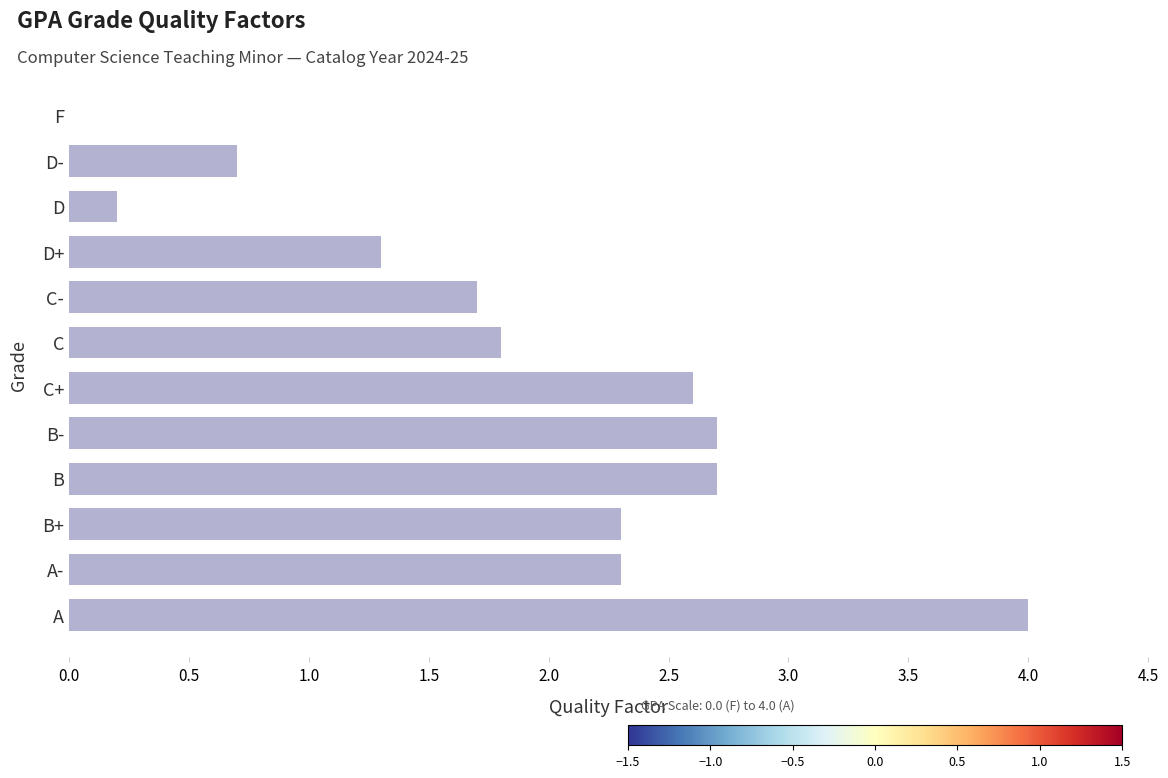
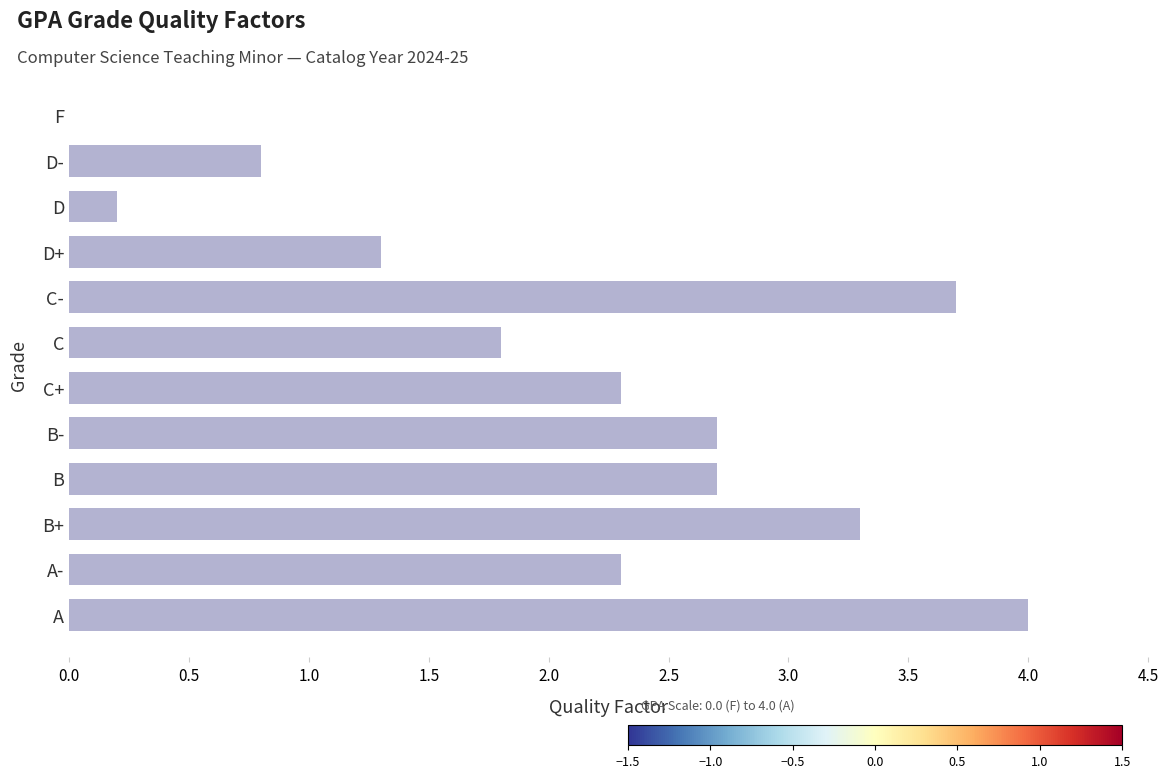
D-: 0.7 -> 0.8
C-: 1.7 -> 3.7
C+: 2.6 -> 2.3
B+: 2.3 -> 3.3
